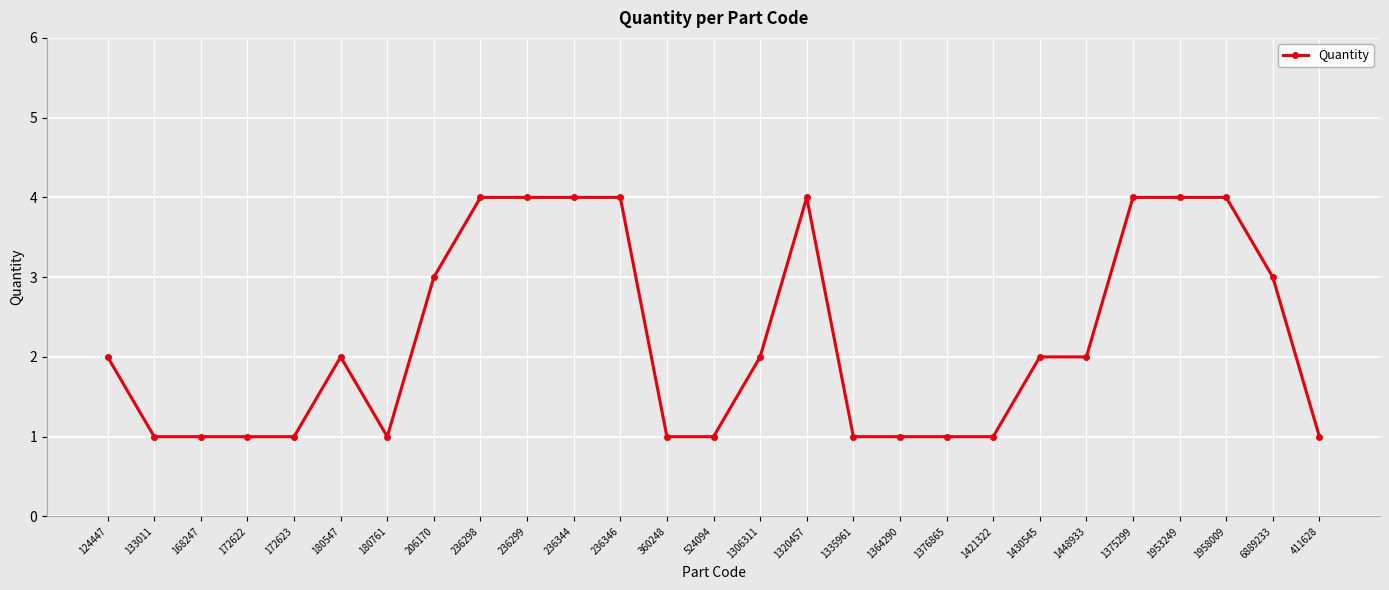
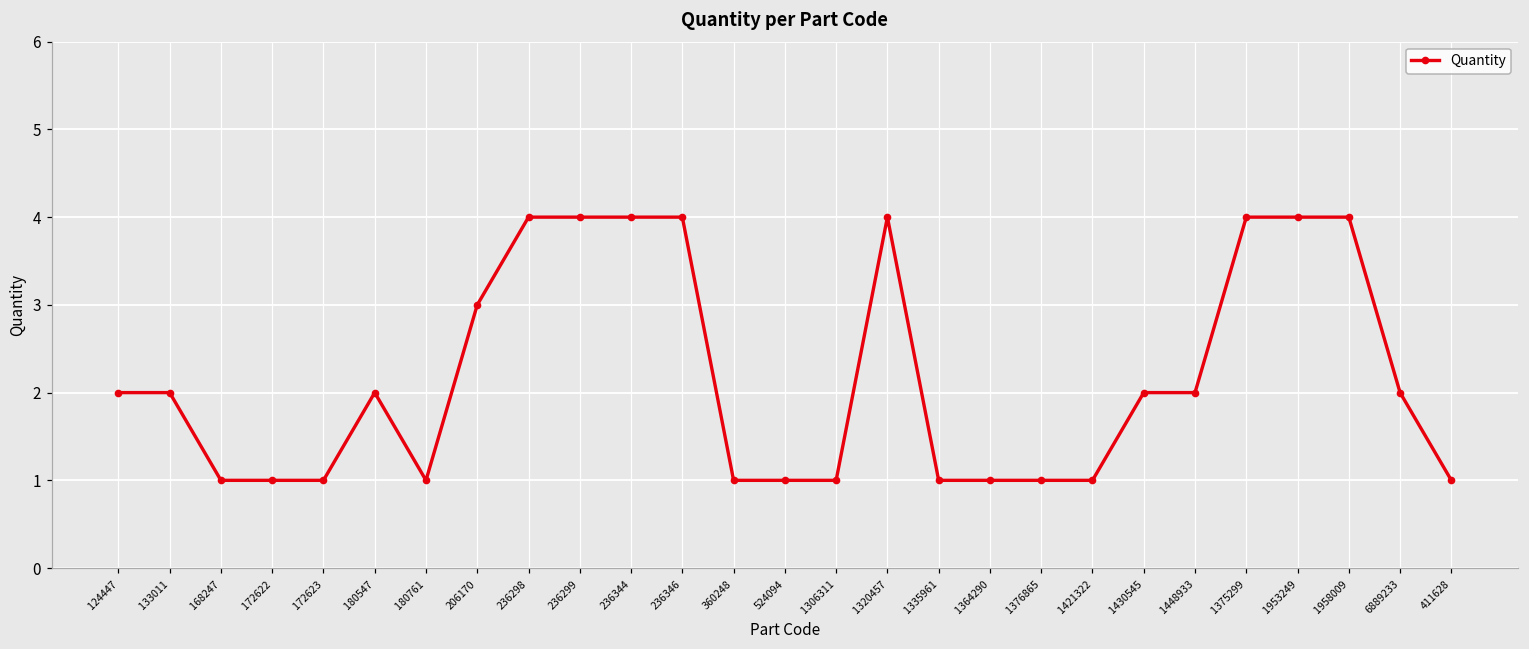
133011: 1 -> 2
1306311: 2 -> 1
6889233: 3 -> 2
